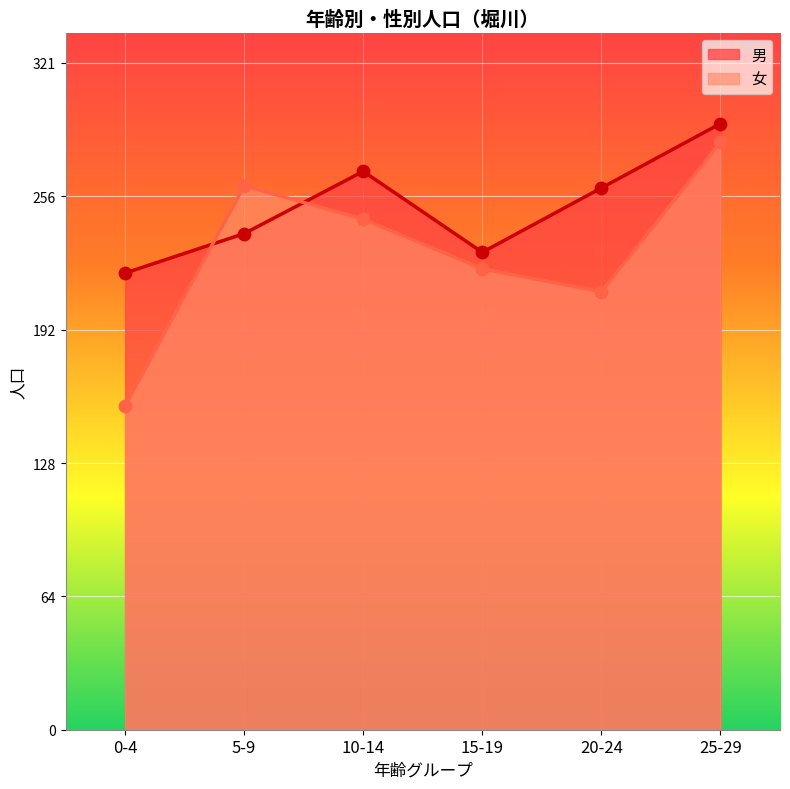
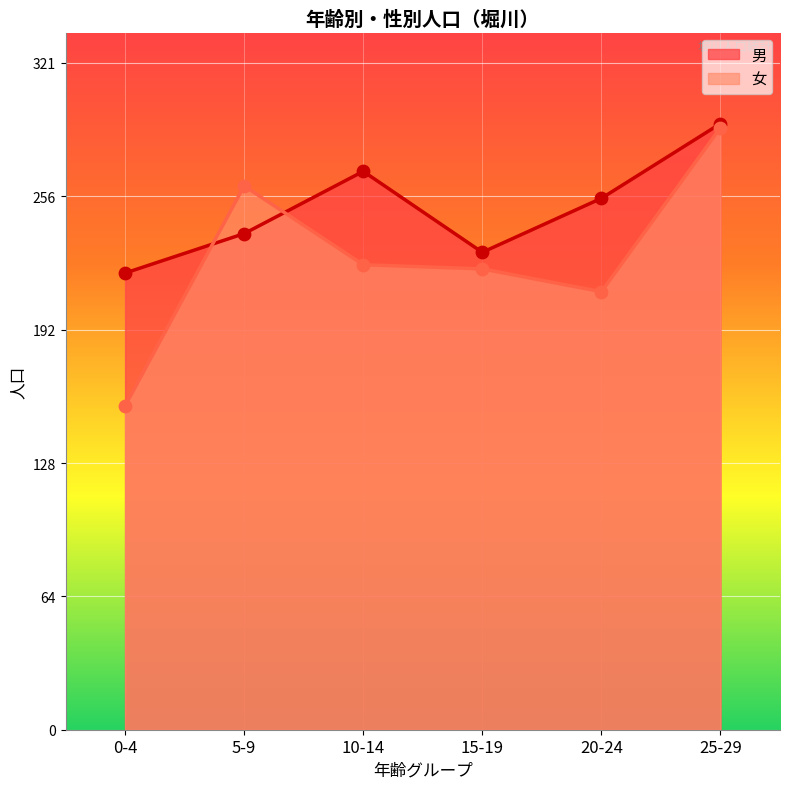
女, 10-14: 246 -> 224
男, 20-24: 261 -> 256
女, 25-29: 283 -> 290
